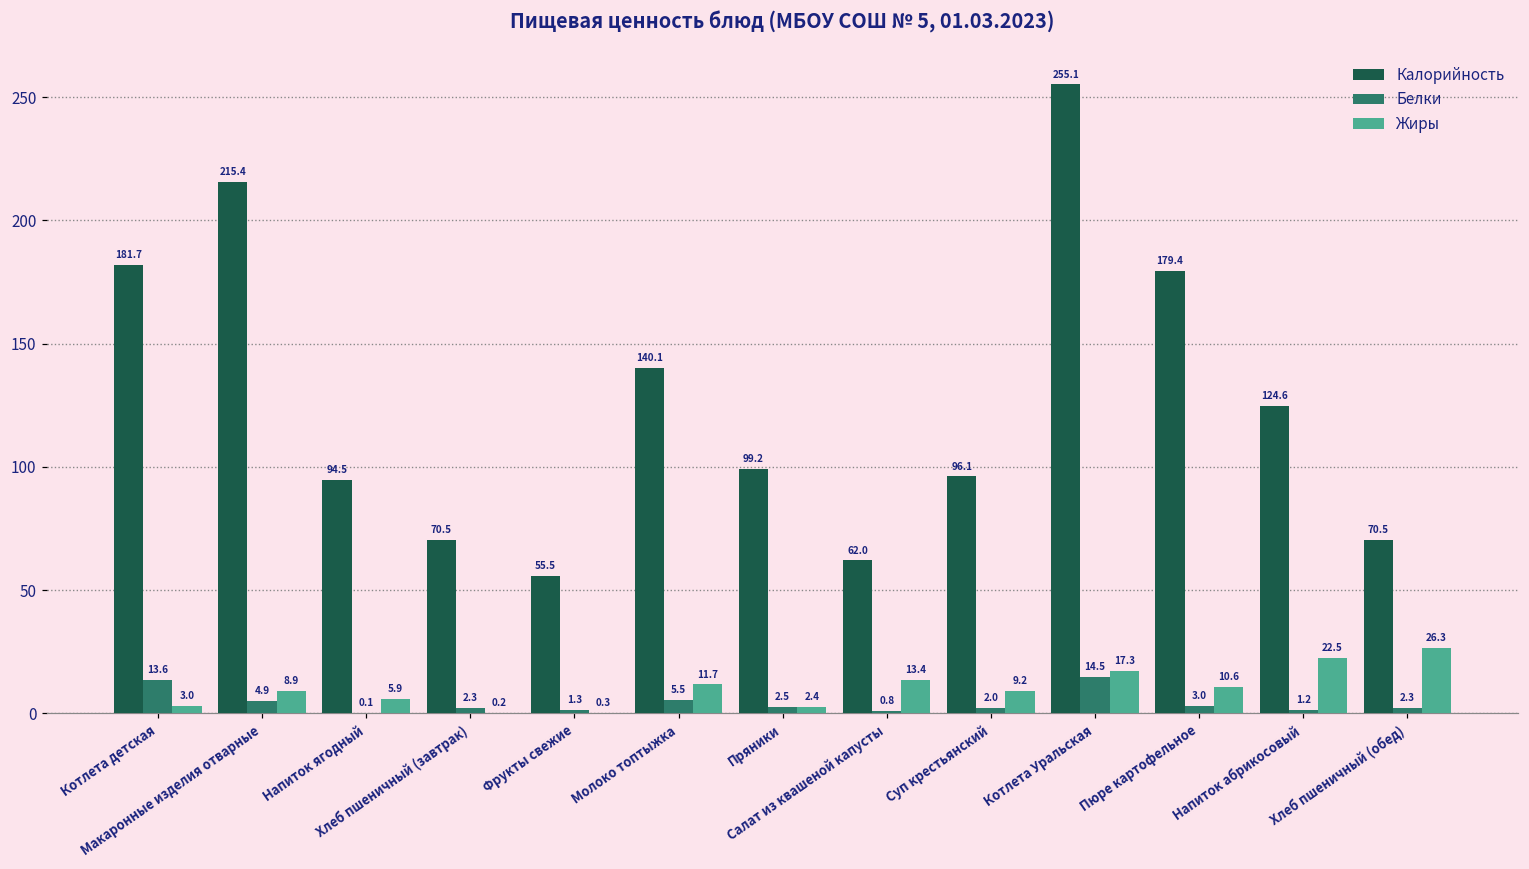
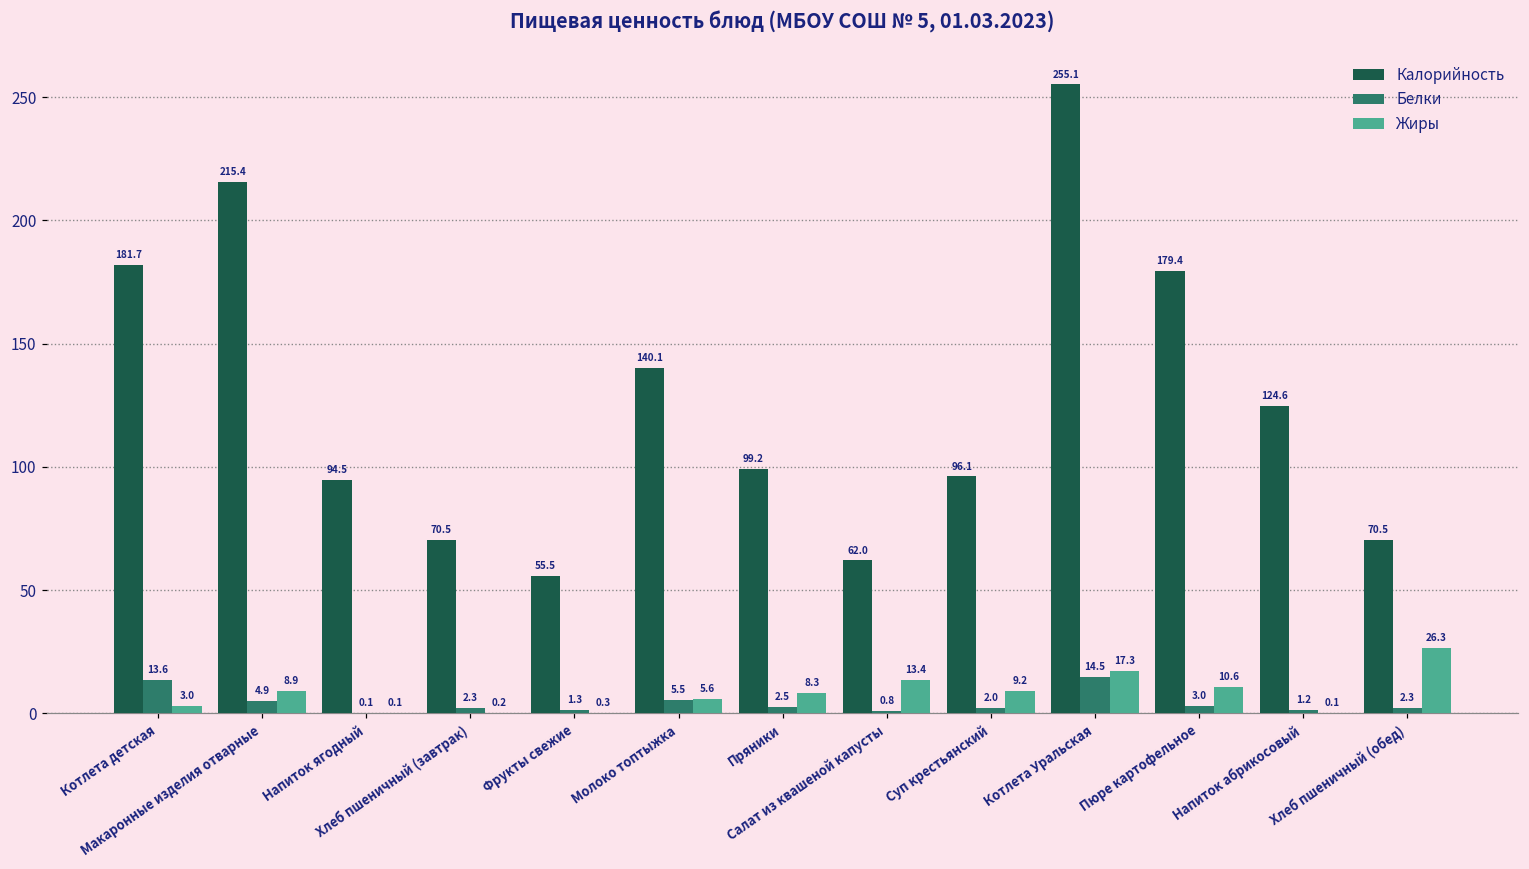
Жиры, Напиток ягодный: 5.9 -> 0.1
Жиры, Молоко топтыжка: 11.7 -> 5.6
Жиры, Пряники: 2.4 -> 8.3
Жиры, Напиток абрикосовый: 22.5 -> 0.1
